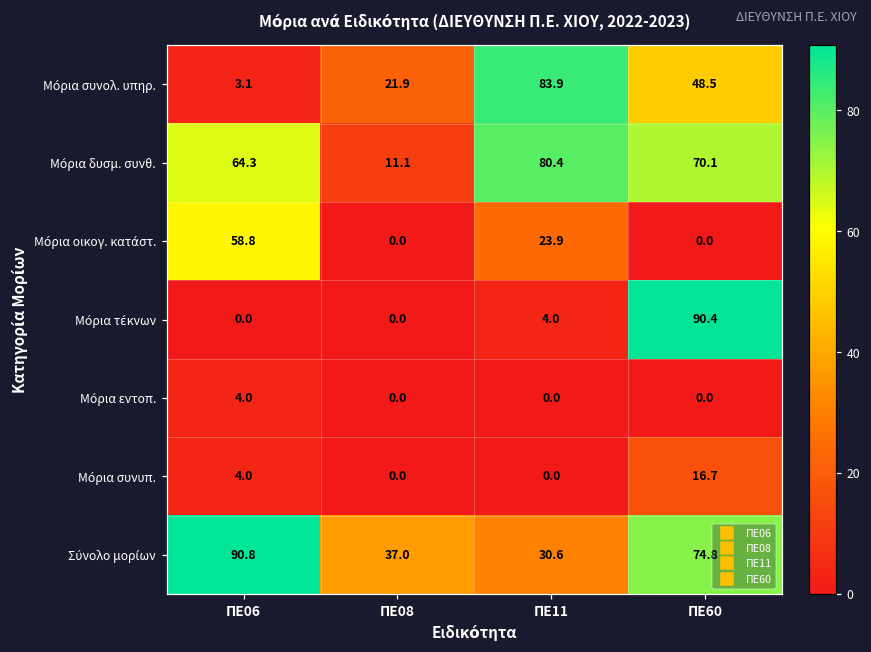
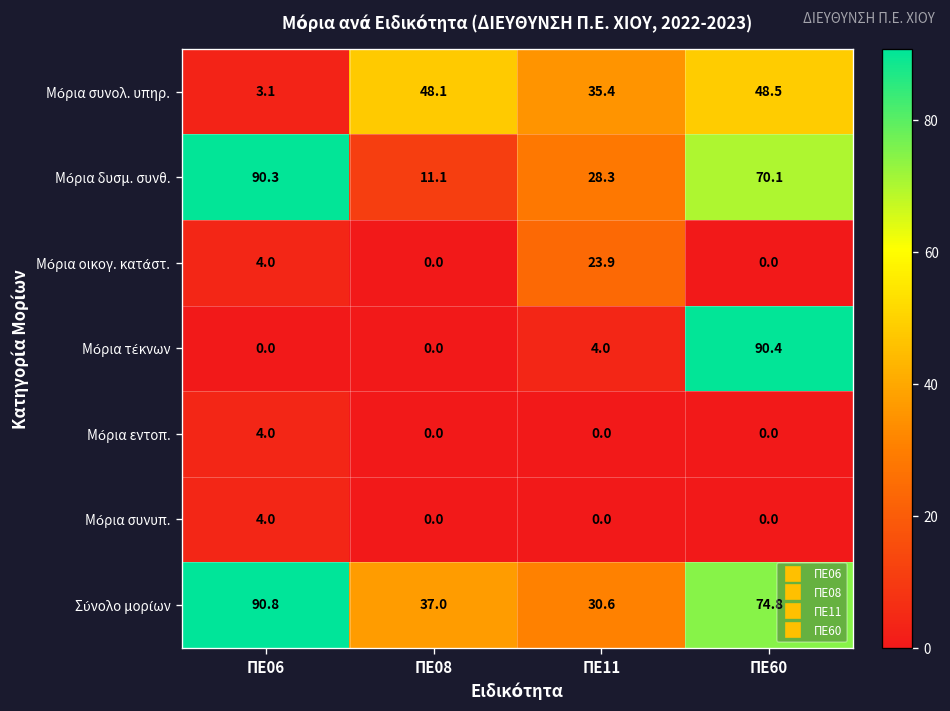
Μόρια συνολ. υπηρ., ΠΕ08: 21.9 -> 48.1
Μόρια συνολ. υπηρ., ΠΕ11: 83.9 -> 35.4
Μόρια δυσμ. συνθ., ΠΕ06: 64.3 -> 90.3
Μόρια δυσμ. συνθ., ΠΕ11: 80.4 -> 28.3
Μόρια οικογ. κατάστ., ΠΕ06: 58.8 -> 4.0
Μόρια συνυπ., ΠΕ60: 16.7 -> 0.0
